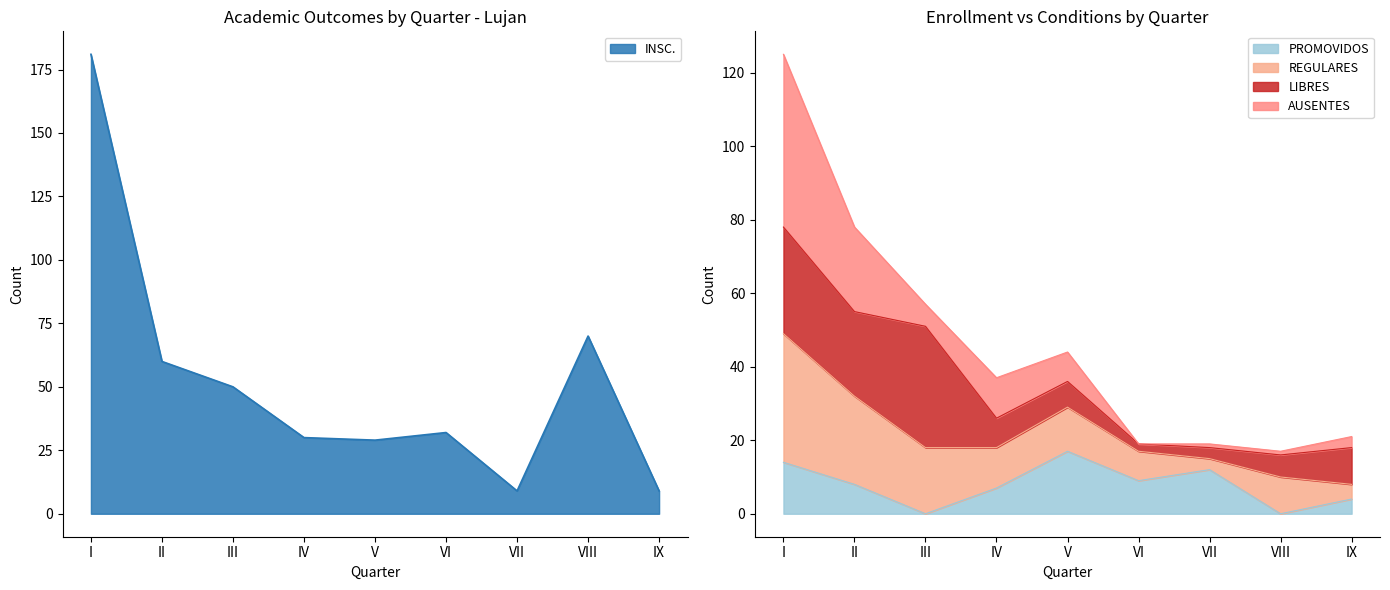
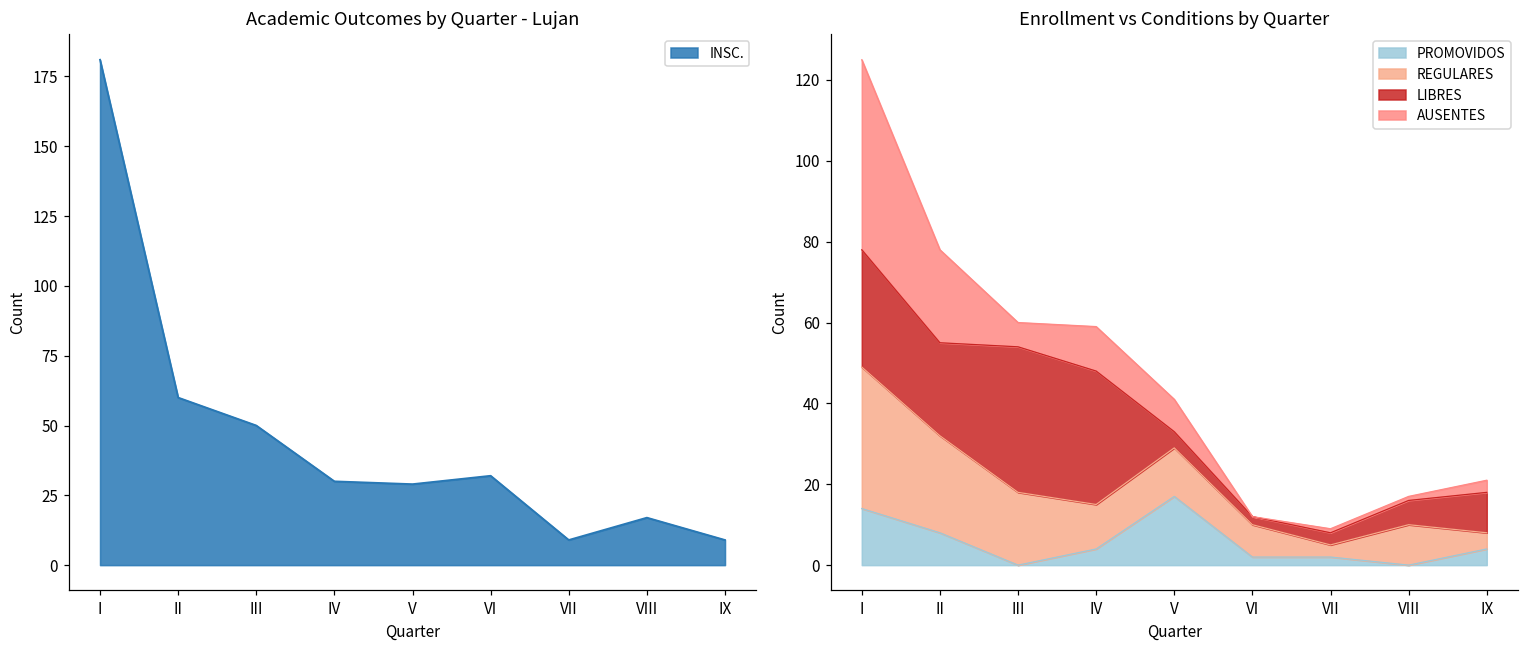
Academic Outcomes by Quarter - Lujan, VIII: 70 -> 17
Enrollment vs Conditions by Quarter, LIBRES, III: 33 -> 36
Enrollment vs Conditions by Quarter, PROMOVIDOS, IV: 7 -> 4
Enrollment vs Conditions by Quarter, LIBRES, IV: 8 -> 33
Enrollment vs Conditions by Quarter, LIBRES, V: 7 -> 4
Enrollment vs Conditions by Quarter, PROMOVIDOS, VI: 9 -> 2
Enrollment vs Conditions by Quarter, PROMOVIDOS, VII: 12 -> 2
